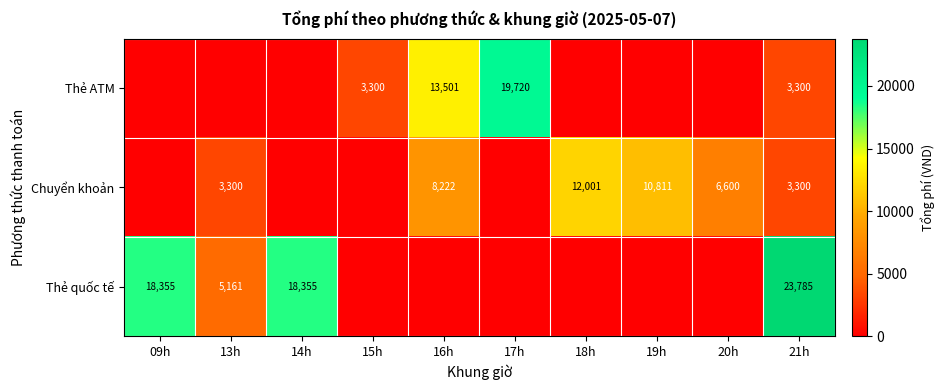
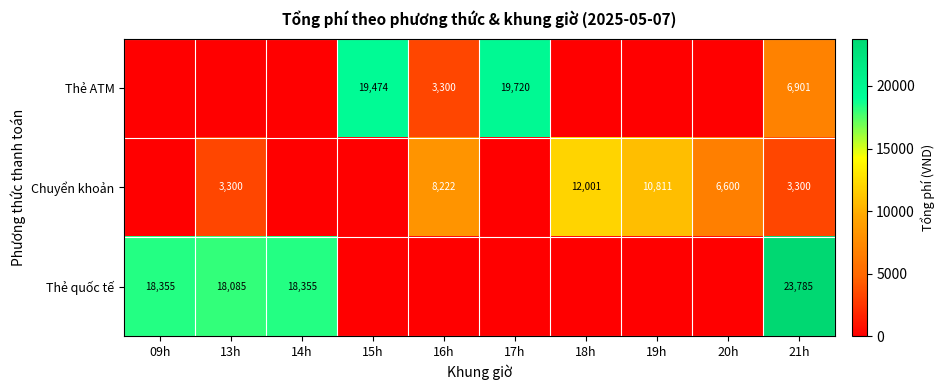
Thẻ ATM, 15h: 3,300 -> 19,474
Thẻ ATM, 16h: 13,501 -> 3,300
Thẻ ATM, 21h: 3,300 -> 6,901
Thẻ quốc tế, 13h: 5,161 -> 18,085
